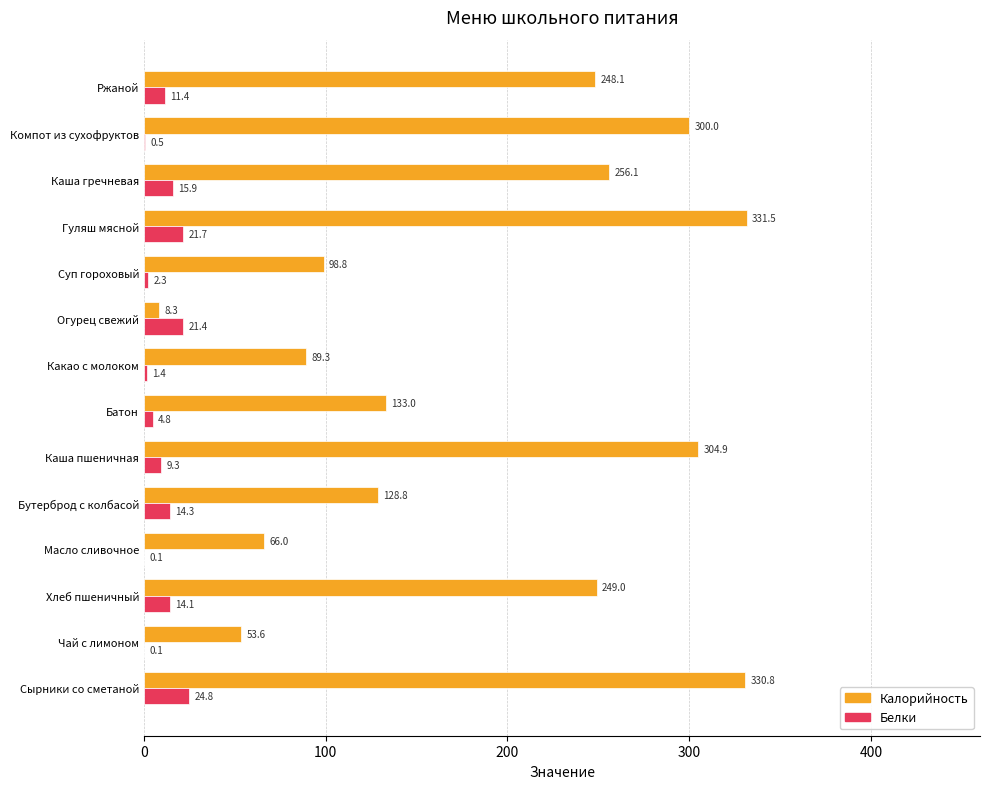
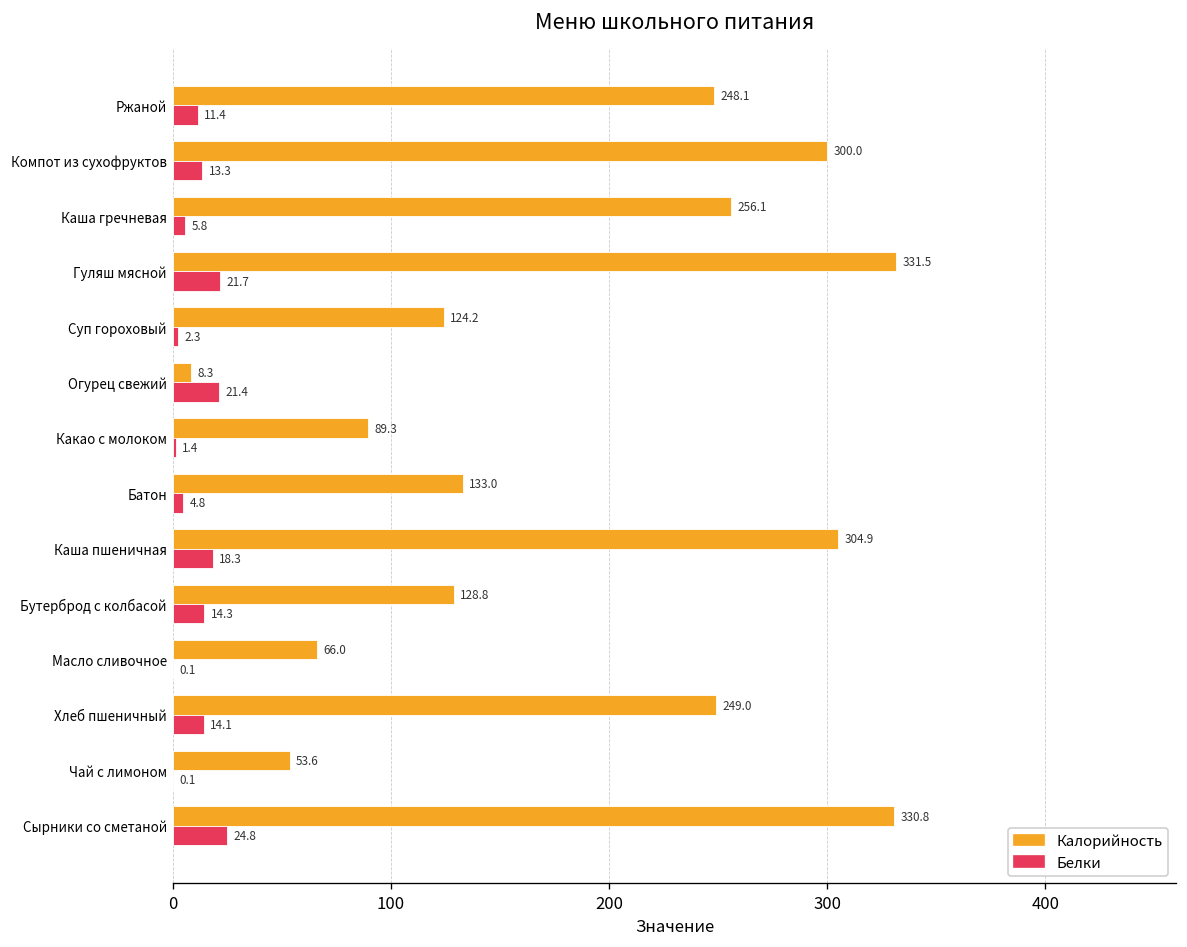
Белки, Компот из сухофруктов: 0.5 -> 13.3
Белки, Каша гречневая: 15.9 -> 5.8
Калорийность, Суп гороховый: 98.8 -> 124.2
Белки, Каша пшеничная: 9.3 -> 18.3
